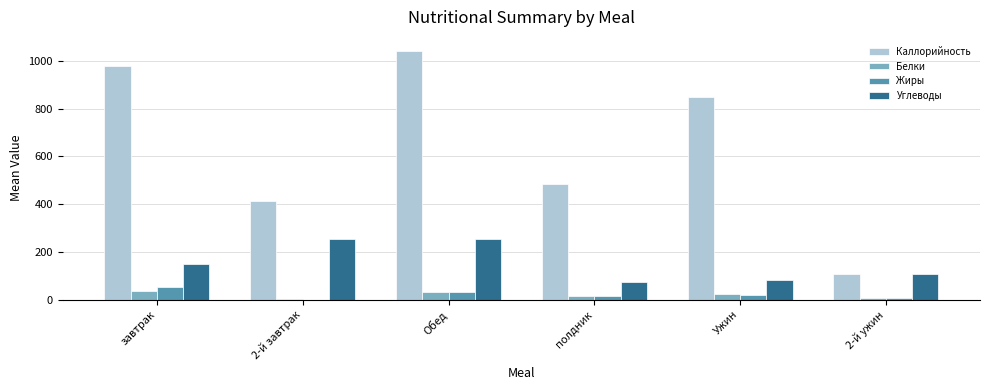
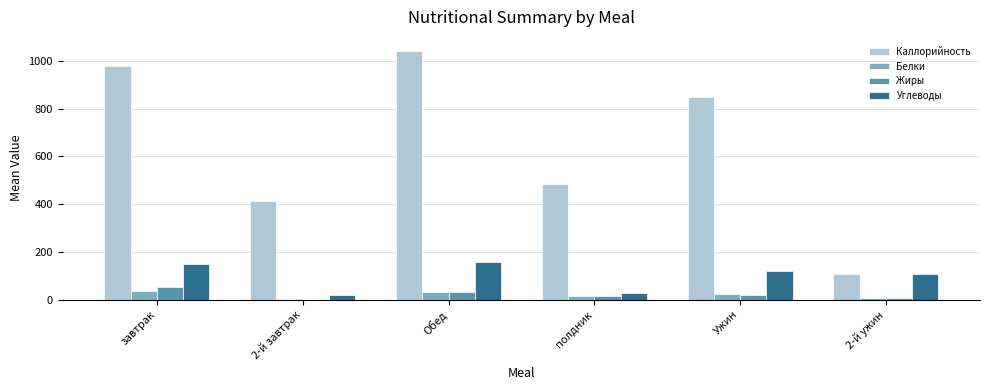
Углеводы, 2-й завтрак: 250 -> 20
Углеводы, Обед: 250 -> 160
Углеводы, полдник: 70 -> 30
Углеводы, Ужин: 80 -> 120
